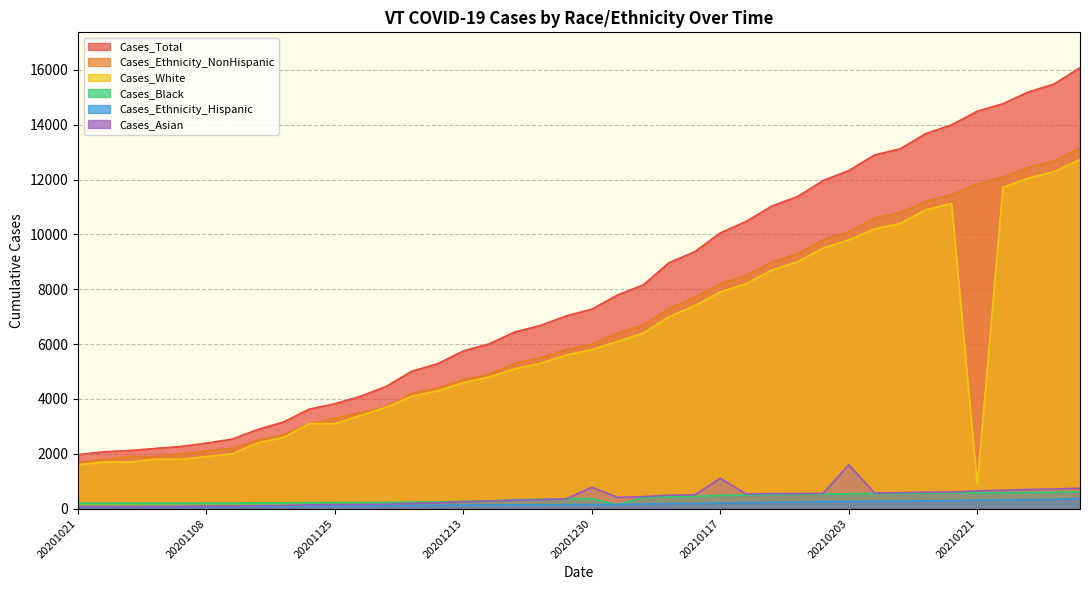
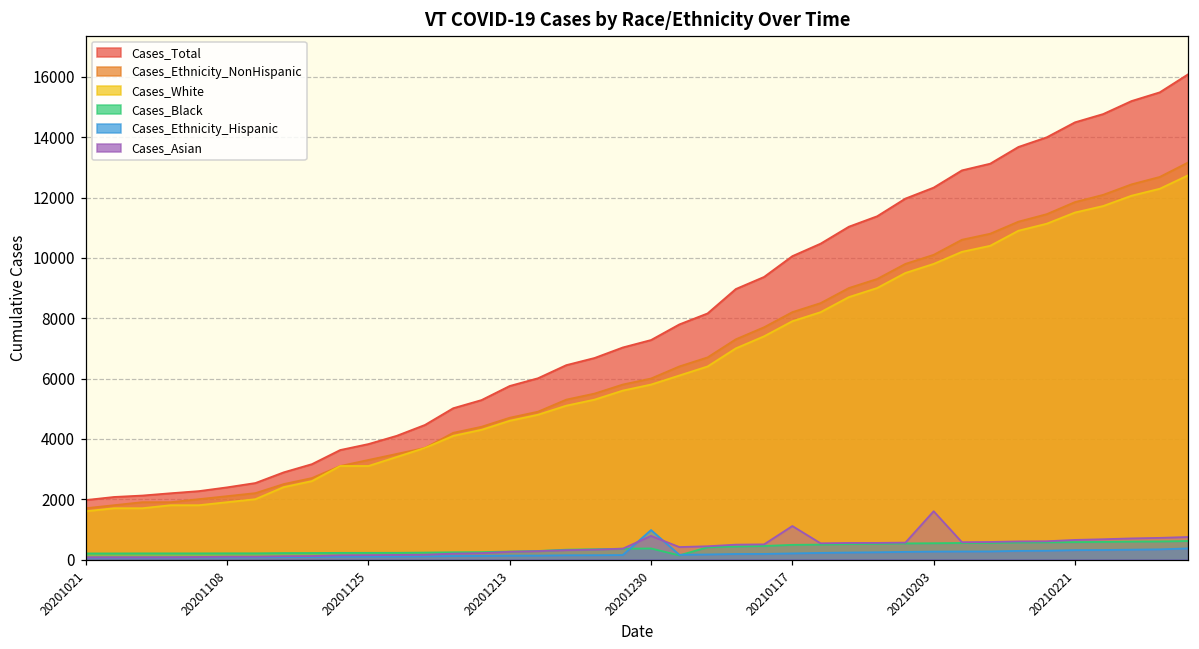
Cases_Ethnicity_Hispanic, 20201230: 100 -> 1000
Cases_White, 20210221: 900 -> 11500
